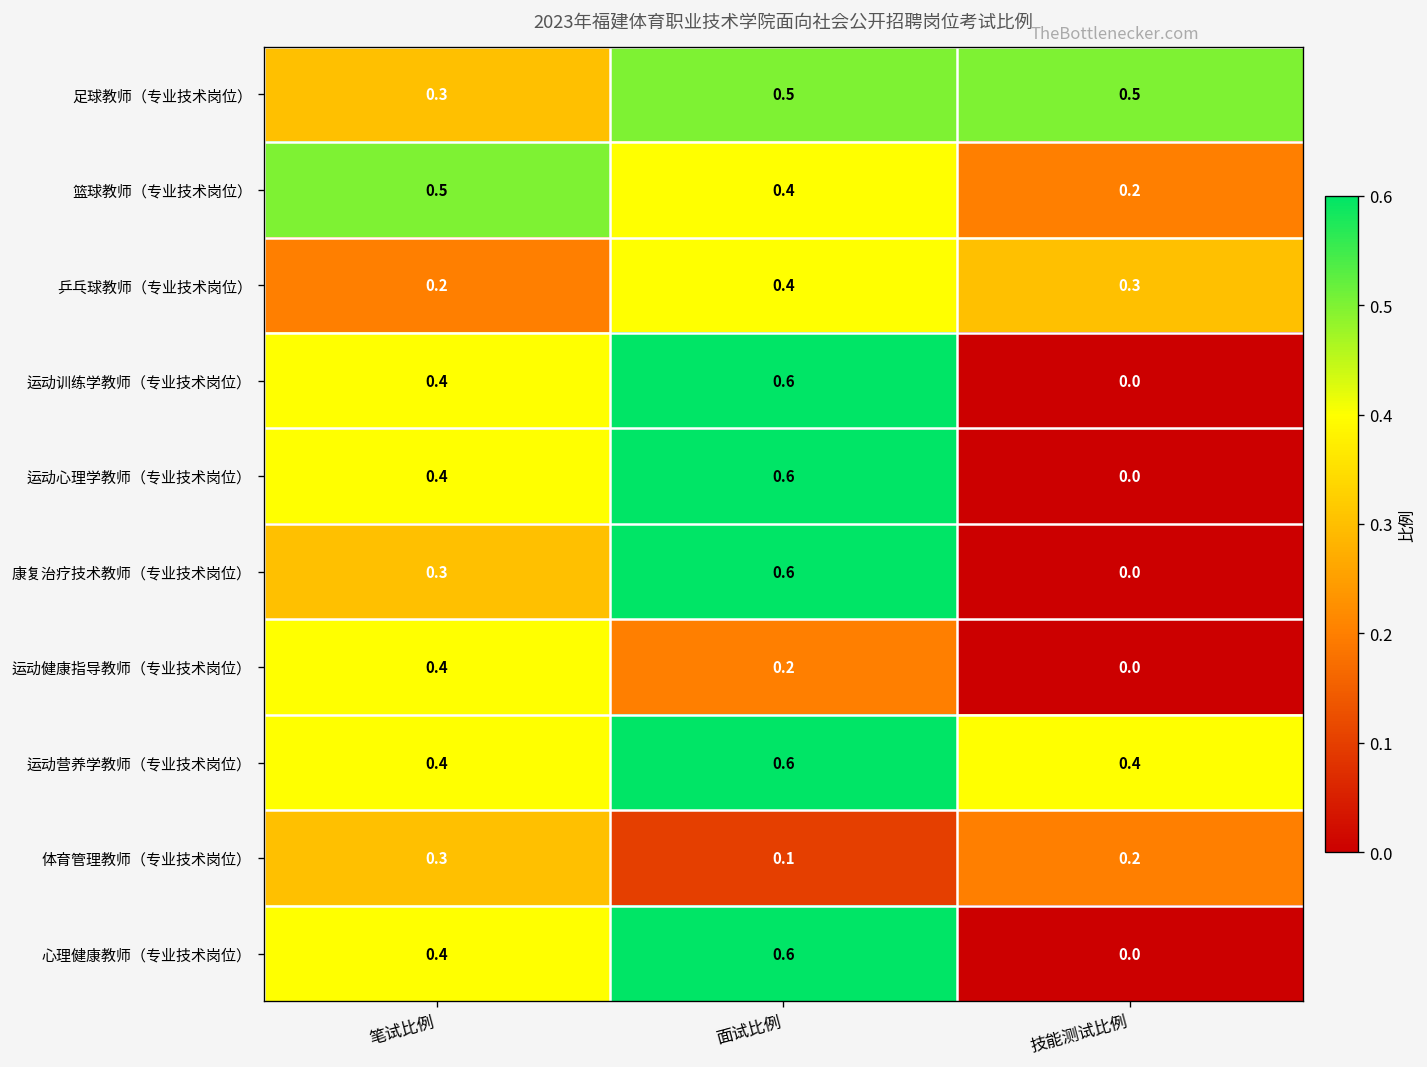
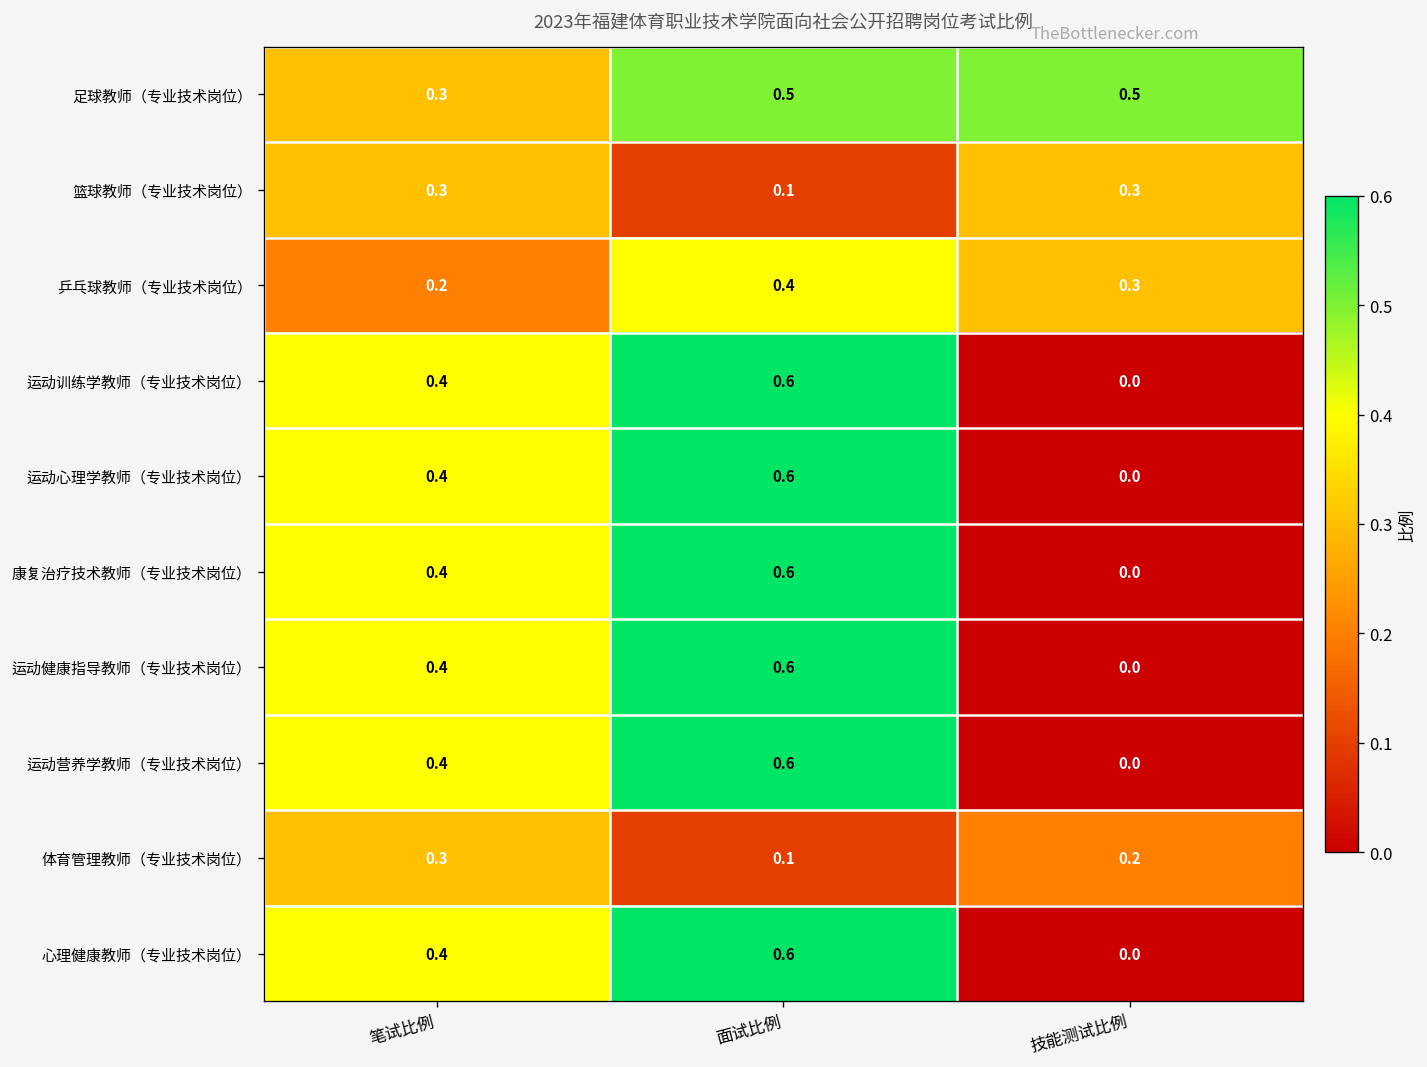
篮球教师（专业技术岗位）, 笔试比例: 0.5 -> 0.3
篮球教师（专业技术岗位）, 面试比例: 0.4 -> 0.1
篮球教师（专业技术岗位）, 技能测试比例: 0.2 -> 0.3
康复治疗技术教师（专业技术岗位）, 笔试比例: 0.3 -> 0.4
运动健康指导教师（专业技术岗位）, 面试比例: 0.2 -> 0.6
运动营养学教师（专业技术岗位）, 技能测试比例: 0.4 -> 0.0
